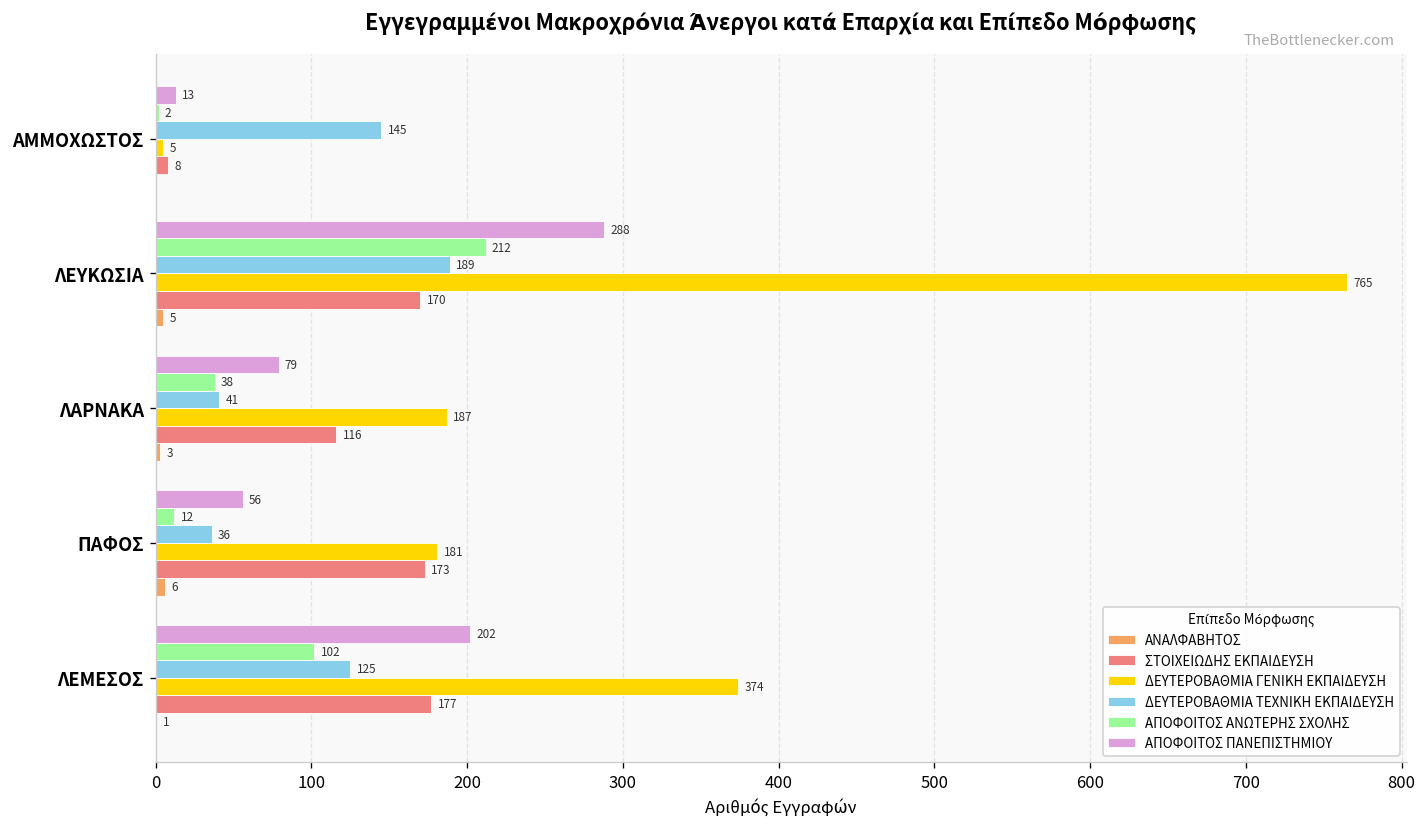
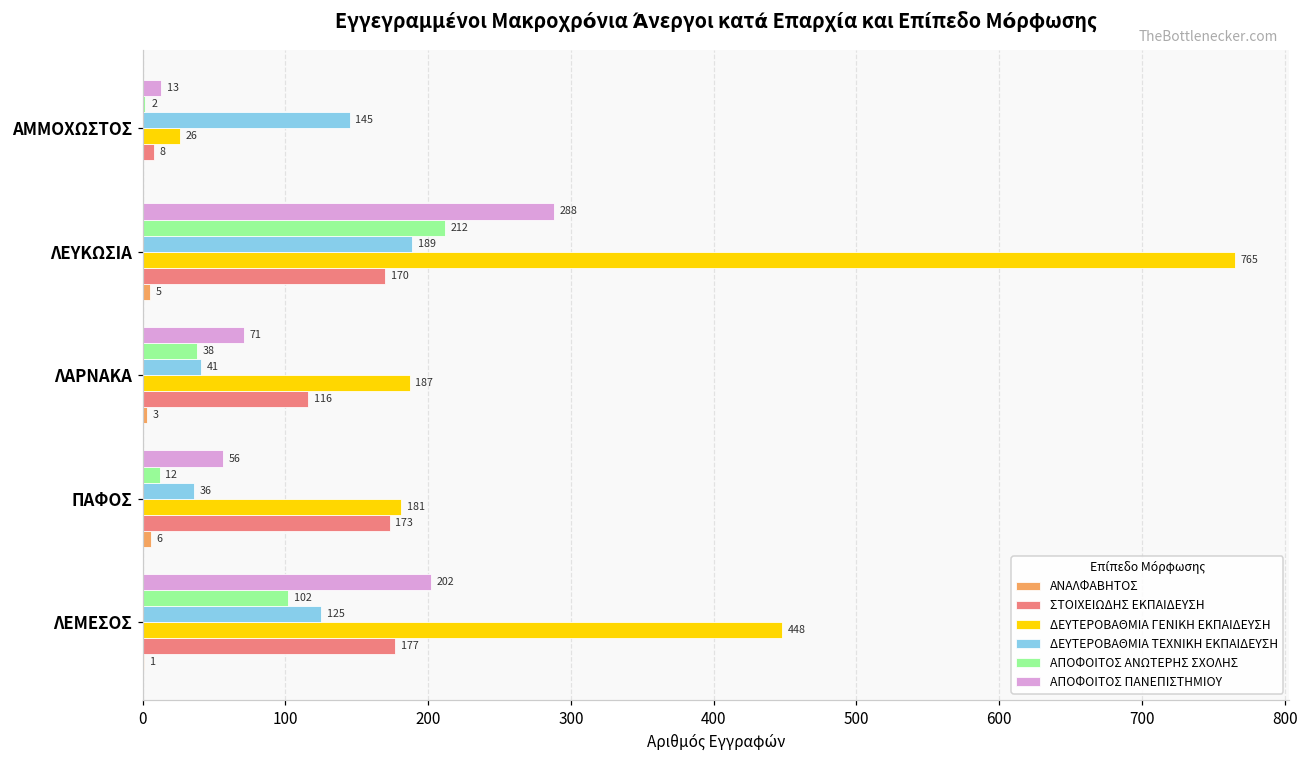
ΔΕΥΤΕΡΟΒΑΘΜΙΑ ΓΕΝΙΚΗ ΕΚΠΑΙΔΕΥΣΗ, ΑΜΜΟΧΩΣΤΟΣ: 5 -> 26
ΑΠΟΦΟΙΤΟΣ ΠΑΝΕΠΙΣΤΗΜΙΟΥ, ΛΑΡΝΑΚΑ: 79 -> 71
ΔΕΥΤΕΡΟΒΑΘΜΙΑ ΓΕΝΙΚΗ ΕΚΠΑΙΔΕΥΣΗ, ΛΕΜΕΣΟΣ: 374 -> 448
